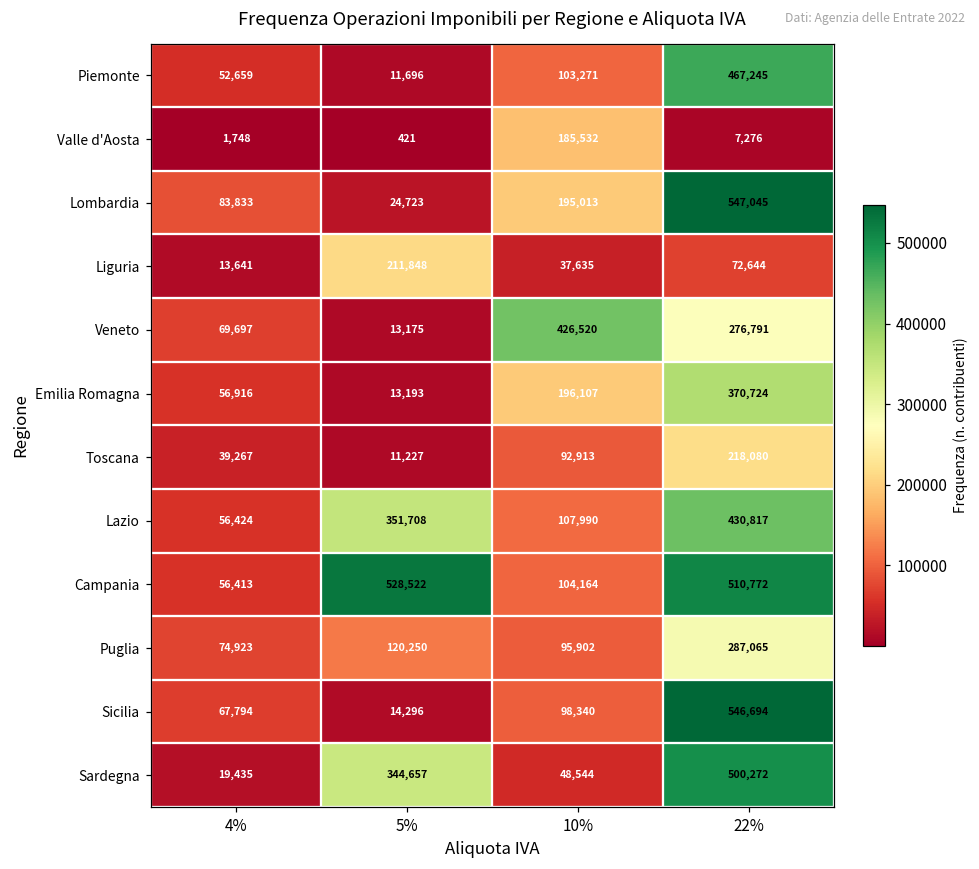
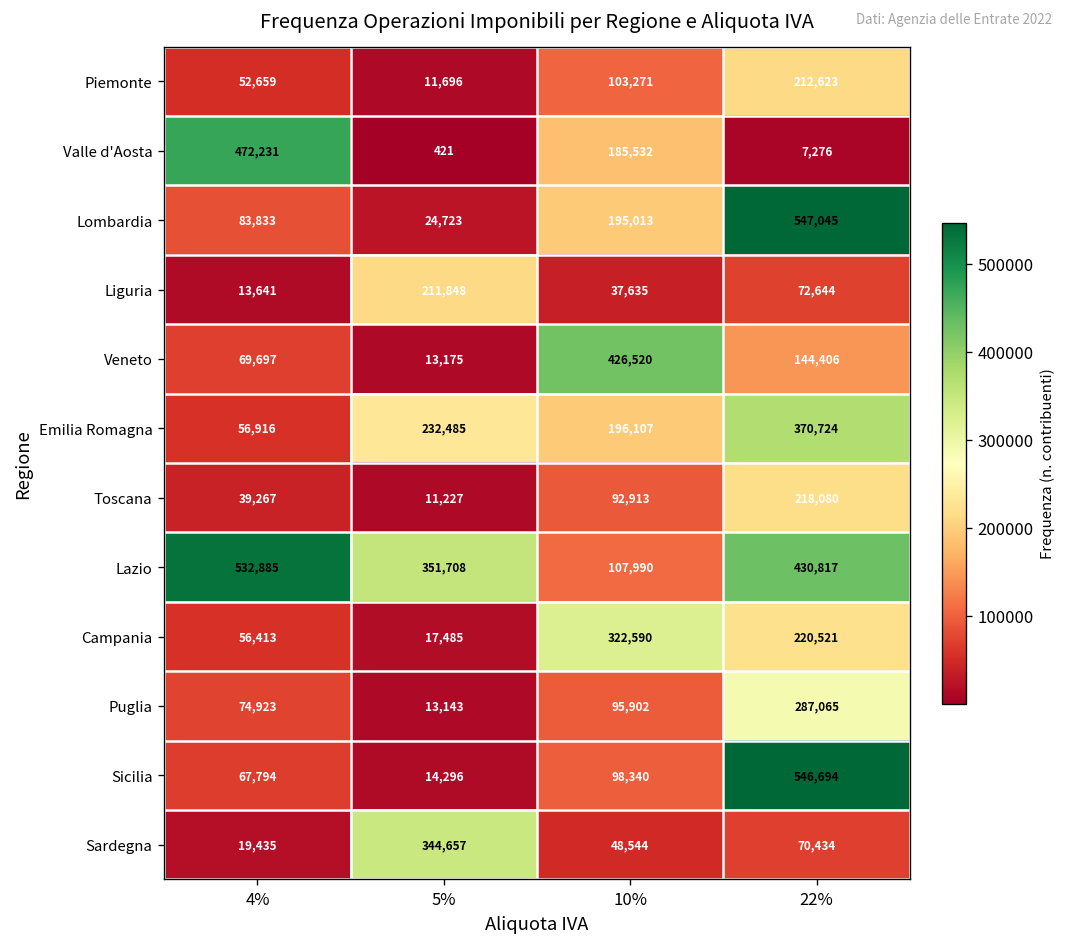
Piemonte, 22%: 467,245 -> 212,623
Valle d'Aosta, 4%: 1,748 -> 472,231
Veneto, 22%: 276,791 -> 144,406
Emilia Romagna, 5%: 13,193 -> 232,485
Lazio, 4%: 56,424 -> 532,885
Campania, 5%: 528,522 -> 17,485
Campania, 10%: 104,164 -> 322,590
Campania, 22%: 510,772 -> 220,521
Puglia, 5%: 120,250 -> 13,143
Sardegna, 22%: 500,272 -> 70,434
